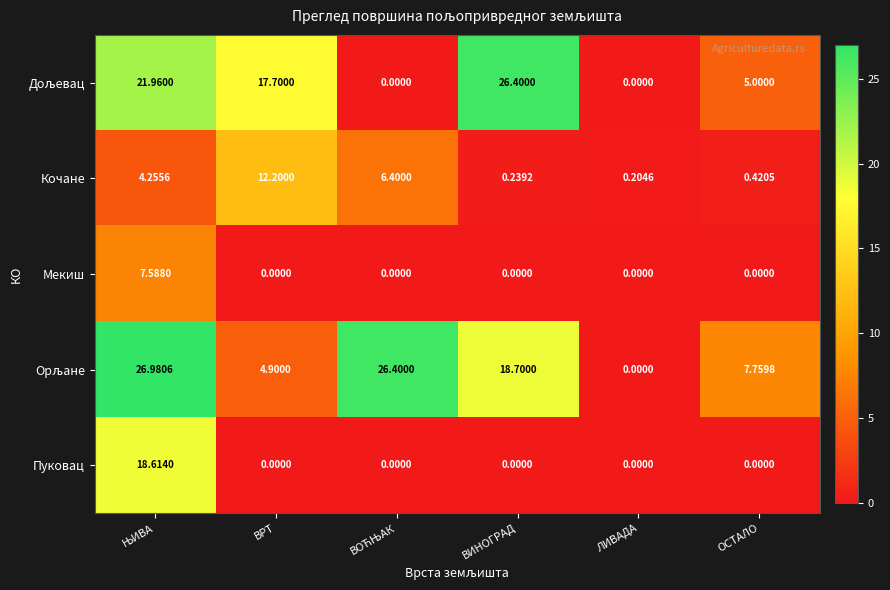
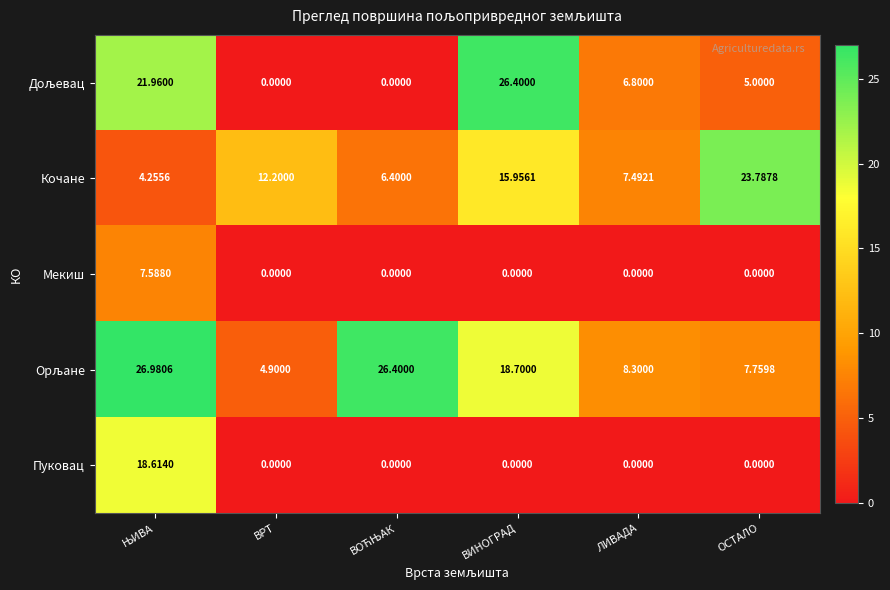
Дољевац, ВРТ: 17.7000 -> 0.0000
Дољевац, ЛИВАДА: 0.0000 -> 6.8000
Кочане, ВИНОГРАД: 0.2392 -> 15.9561
Кочане, ЛИВАДА: 0.2046 -> 7.4921
Кочане, ОСТАЛО: 0.4205 -> 23.7878
Орљане, ЛИВАДА: 0.0000 -> 8.3000
